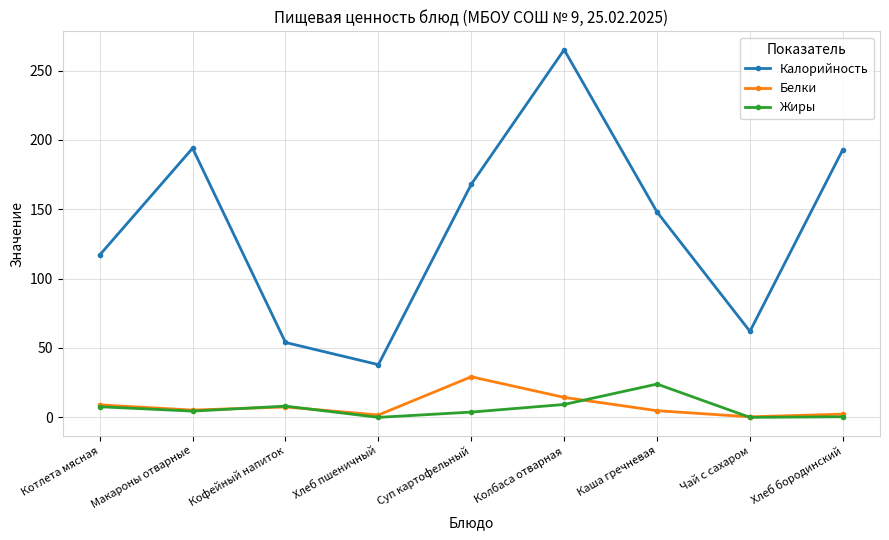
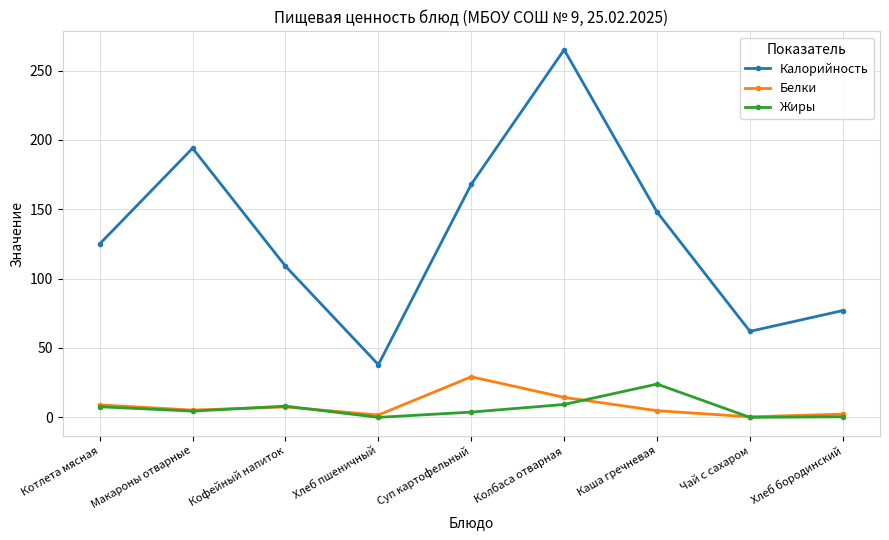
Калорийность, Котлета мясная: 117 -> 125
Калорийность, Кофейный напиток: 54 -> 109
Калорийность, Хлеб бородинский: 193 -> 77
